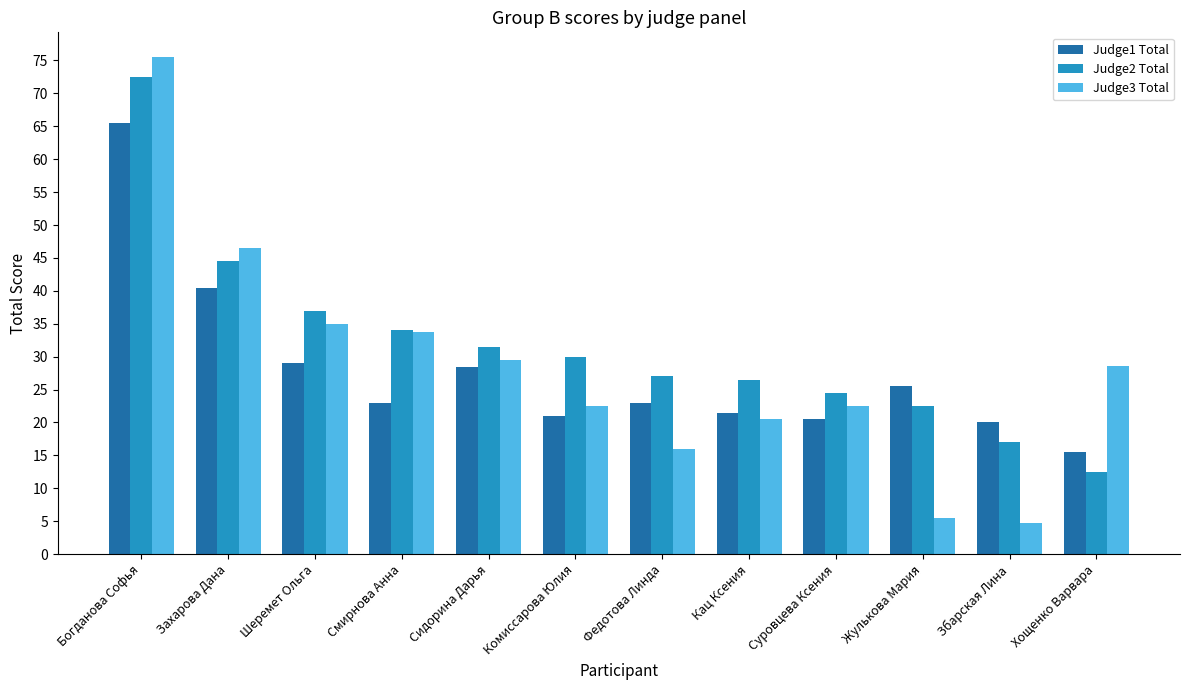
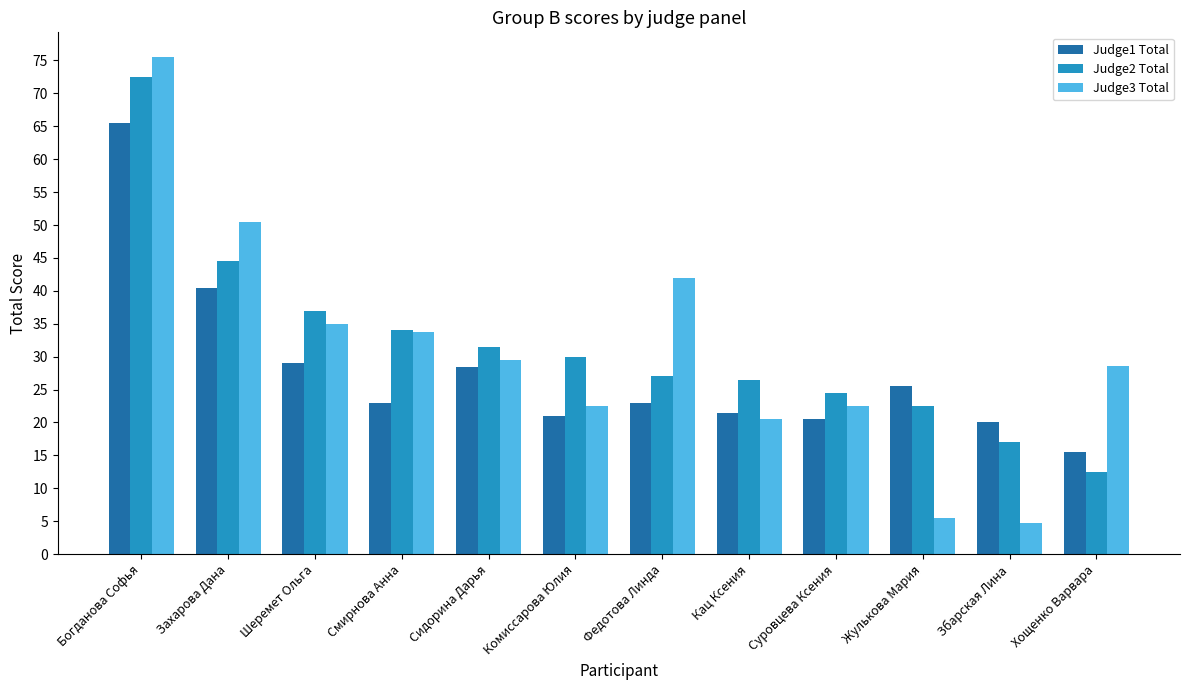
Judge3 Total, Захарова Дана: 47 -> 51
Judge3 Total, Федотова Линда: 16 -> 42
